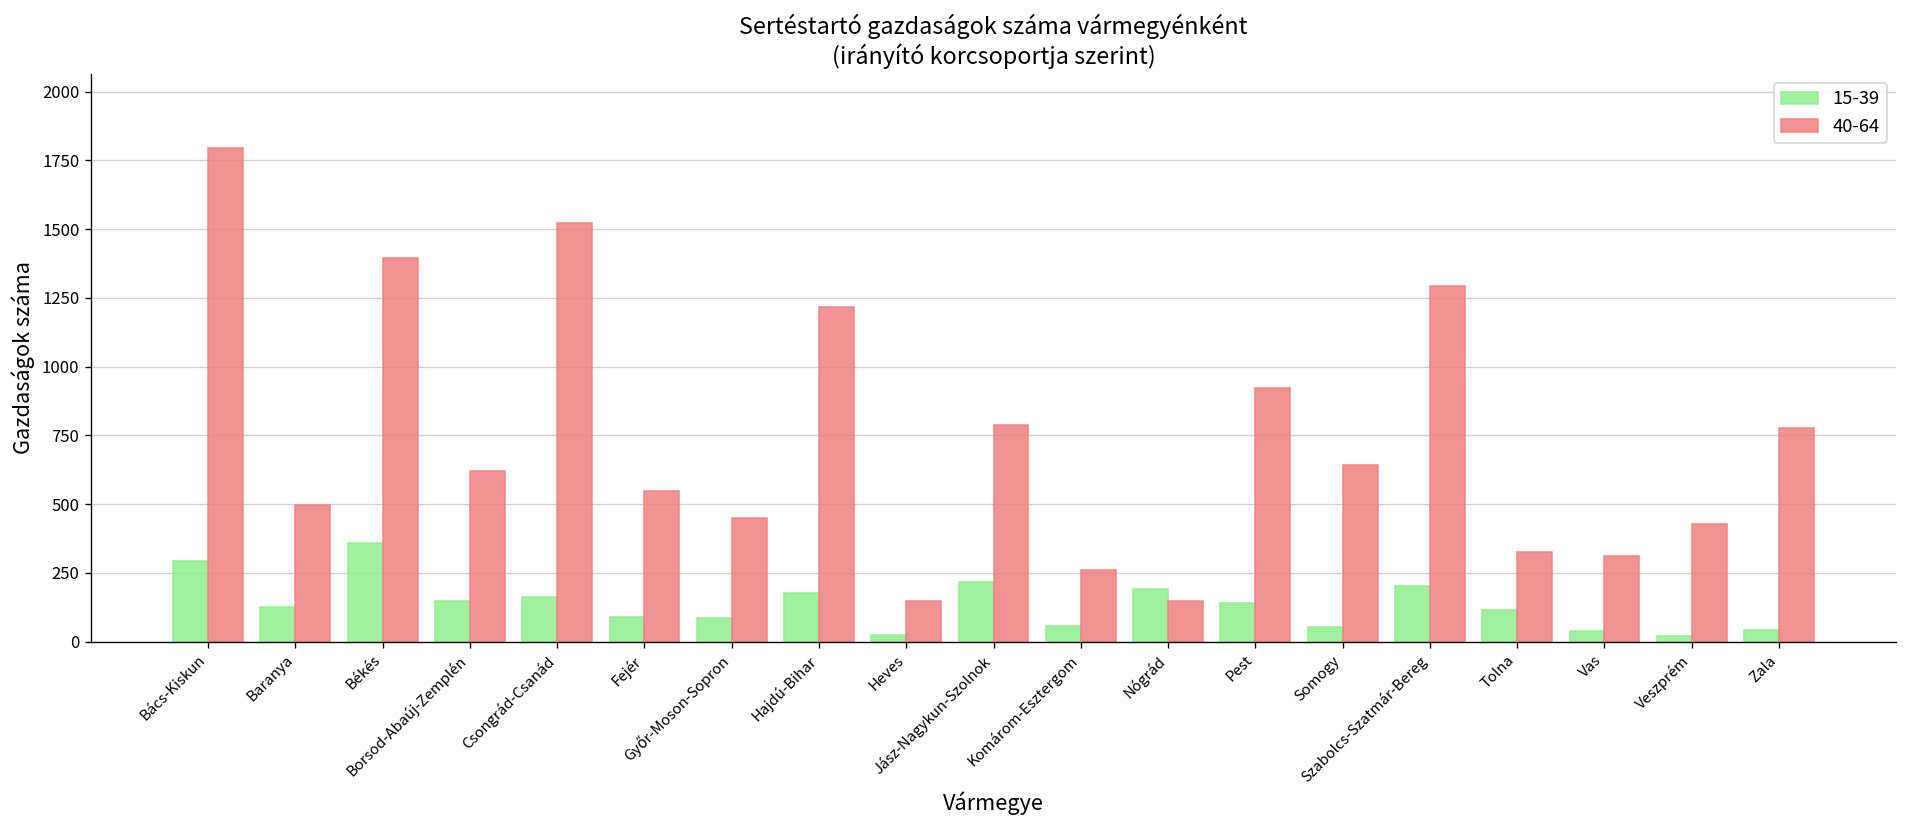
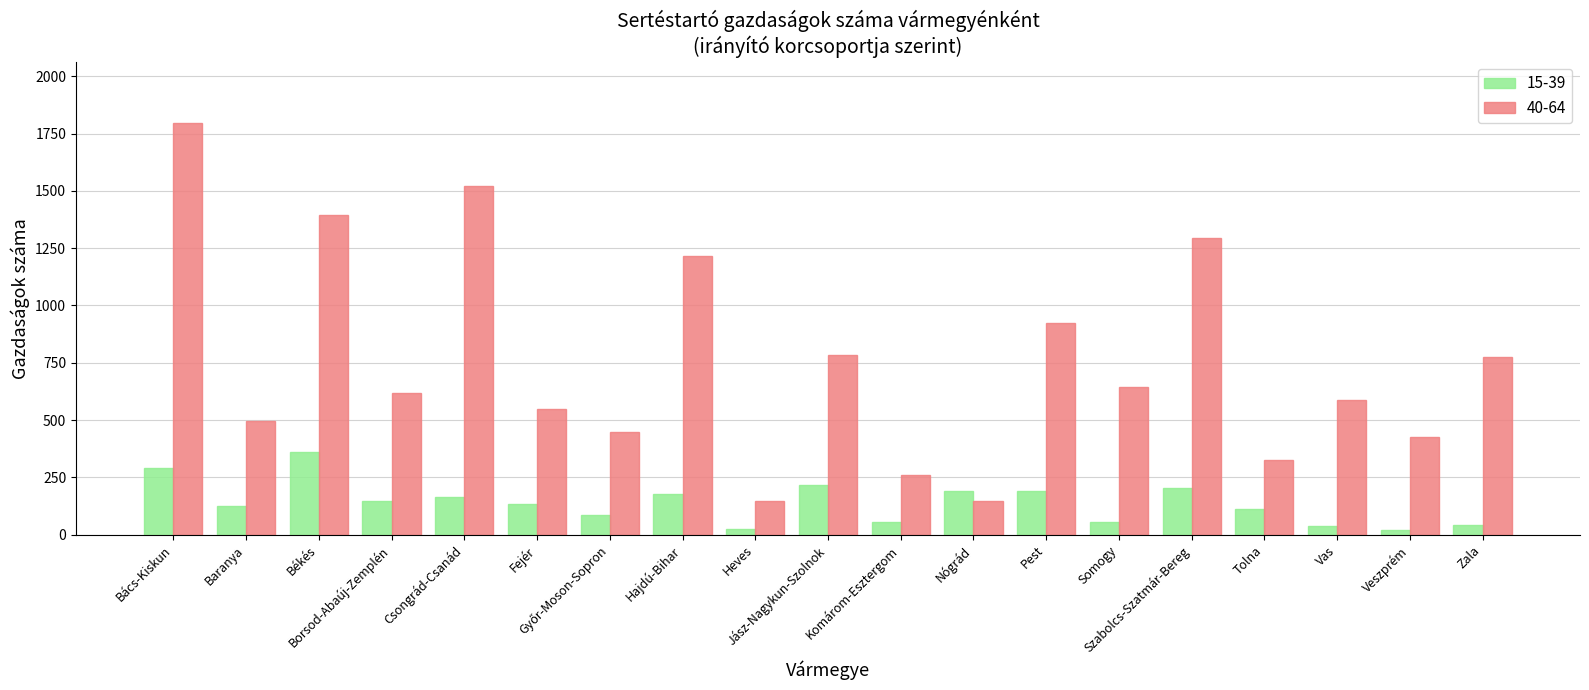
15-39, Fejér: 90 -> 140
15-39, Pest: 140 -> 190
40-64, Vas: 310 -> 590
